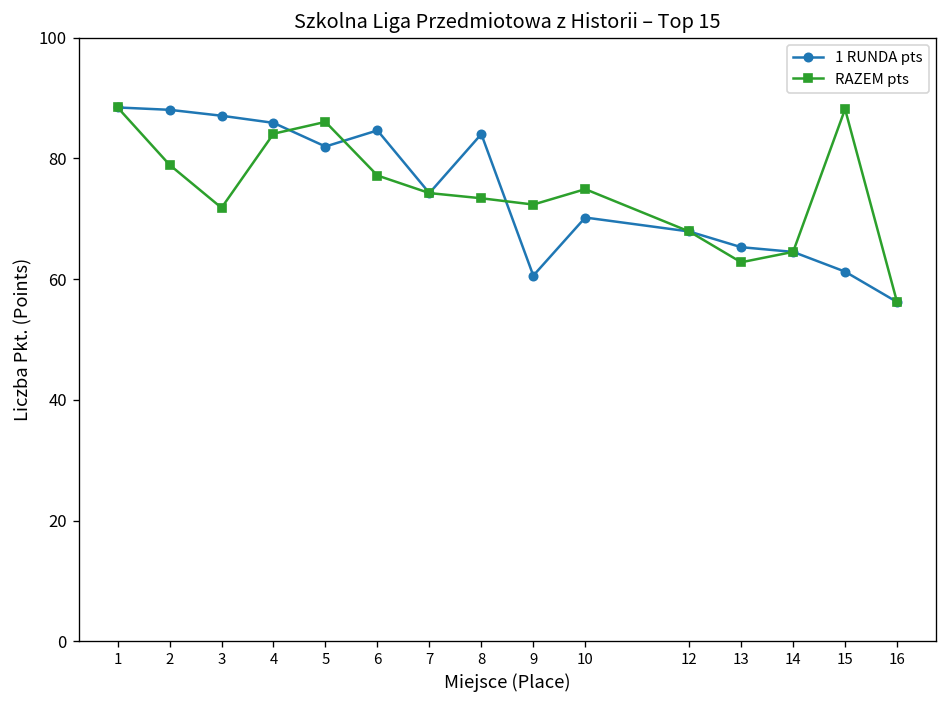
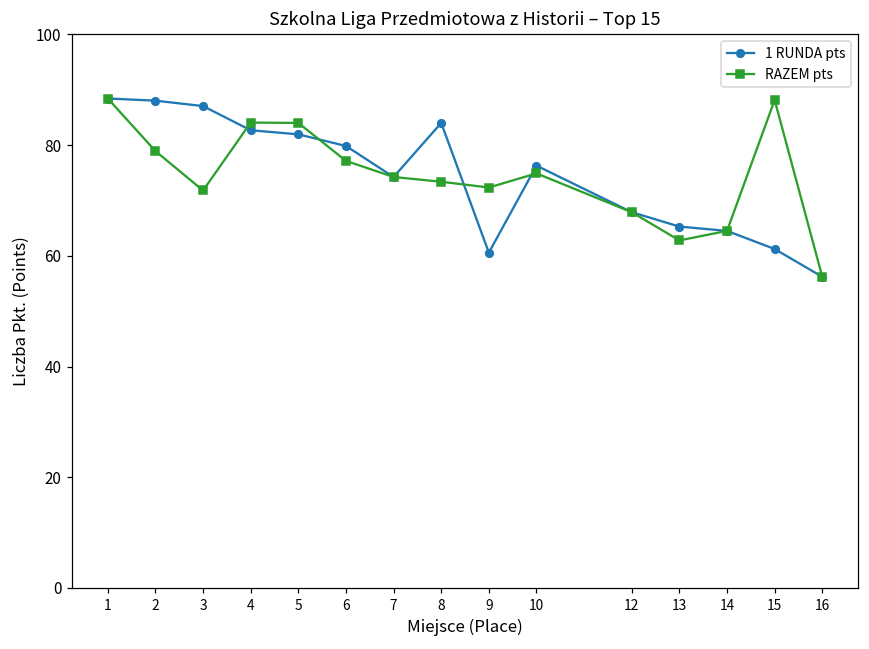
1 RUNDA pts, 4: 86 -> 83
RAZEM pts, 5: 86 -> 84
1 RUNDA pts, 6: 85 -> 80
1 RUNDA pts, 10: 70 -> 76
